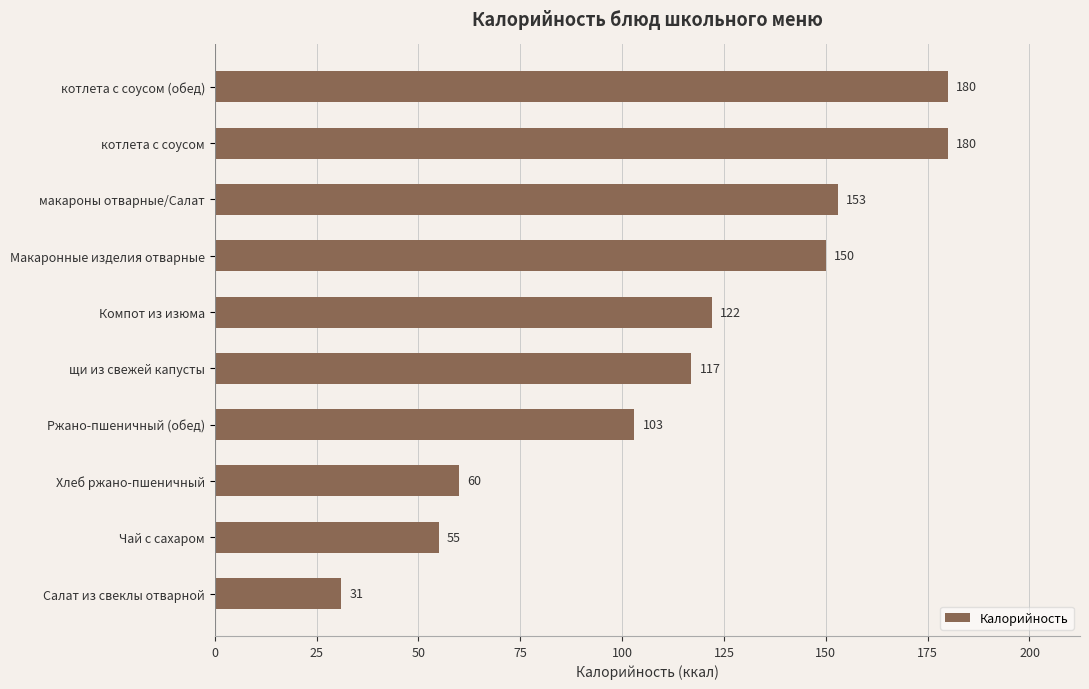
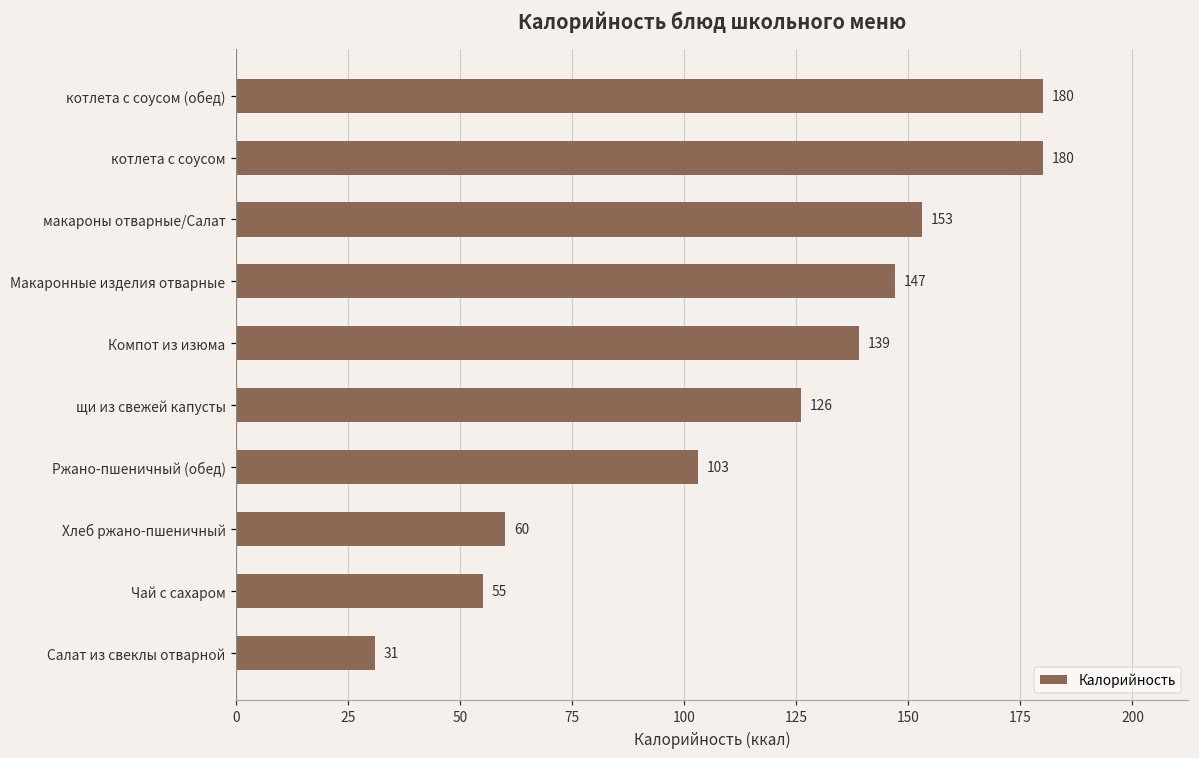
Макаронные изделия отварные: 150 -> 147
Компот из изюма: 122 -> 139
щи из свежей капусты: 117 -> 126
